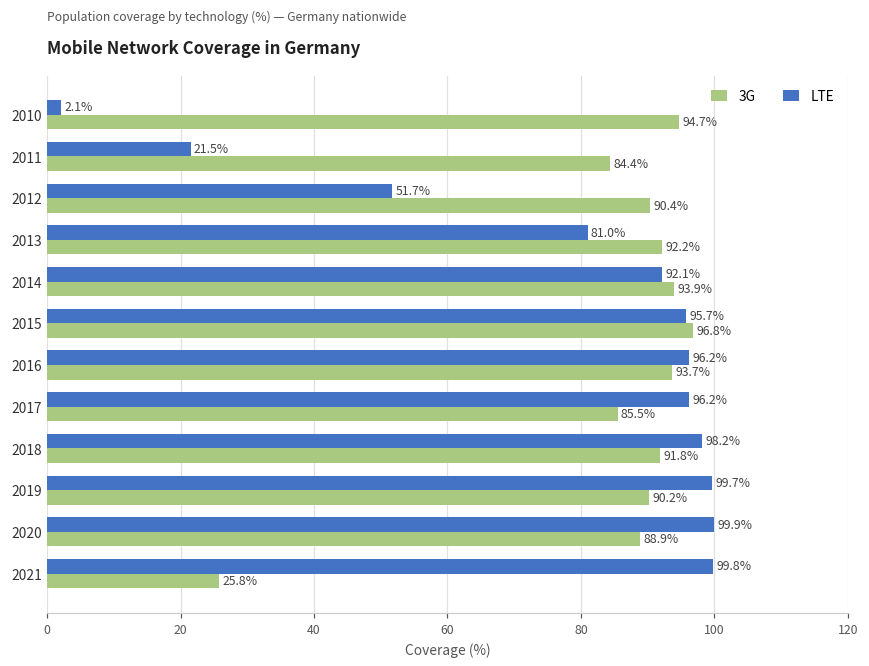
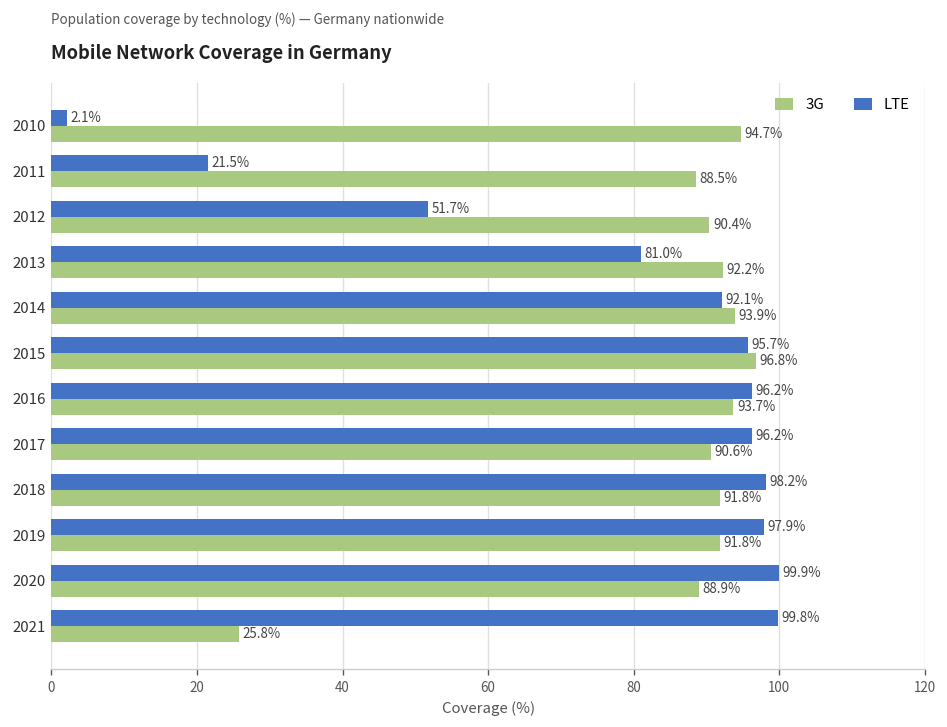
3G, 2011: 84.4% -> 88.5%
3G, 2017: 85.5% -> 90.6%
LTE, 2019: 99.7% -> 97.9%
3G, 2019: 90.2% -> 91.8%
